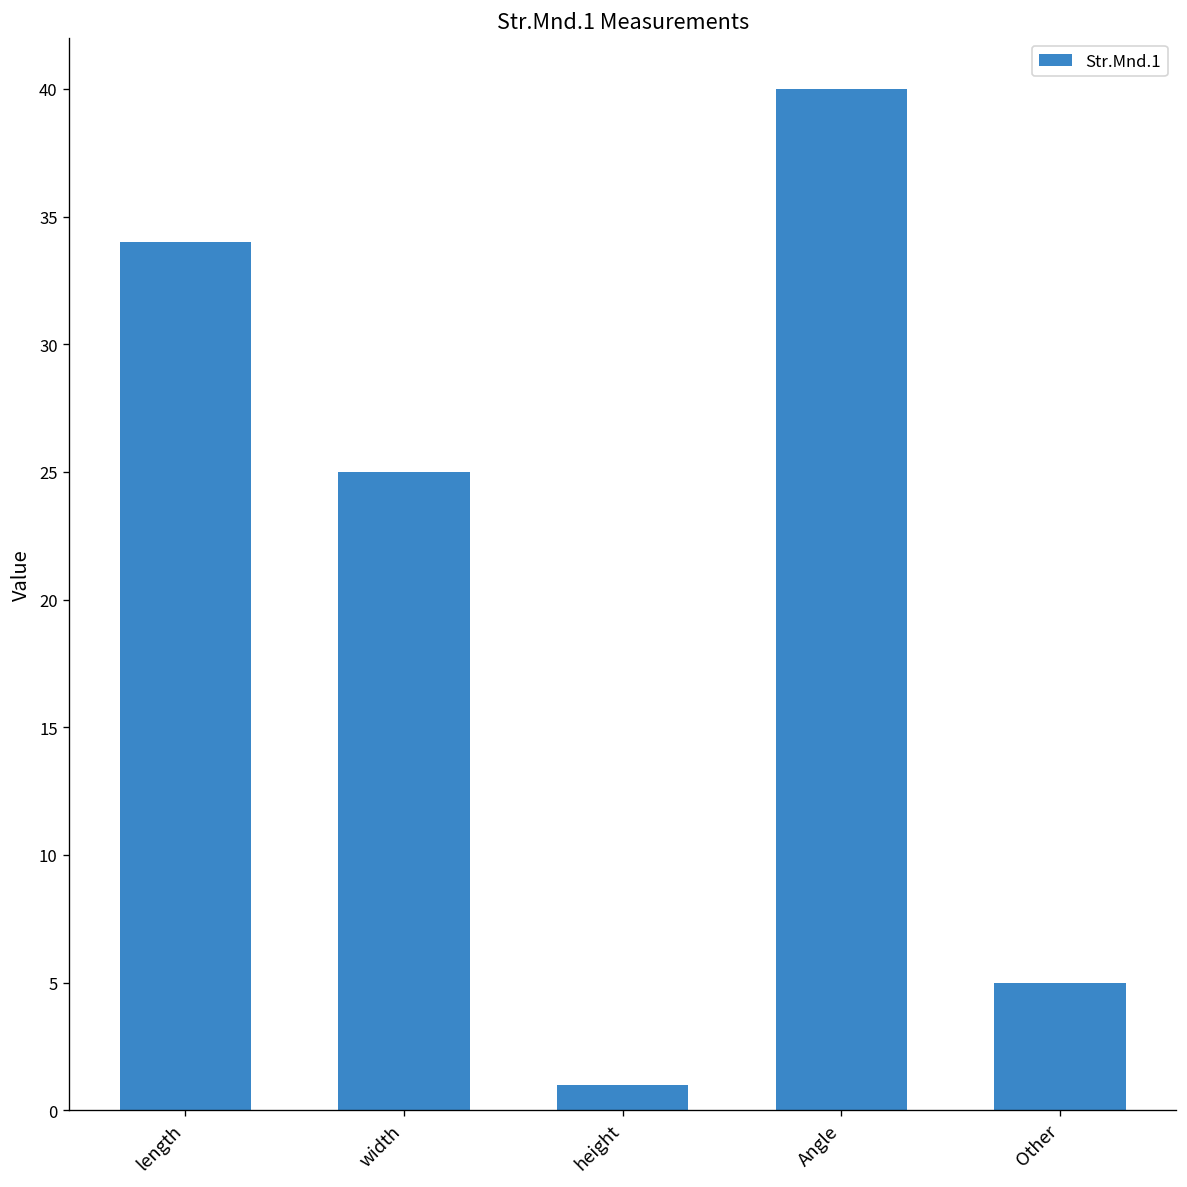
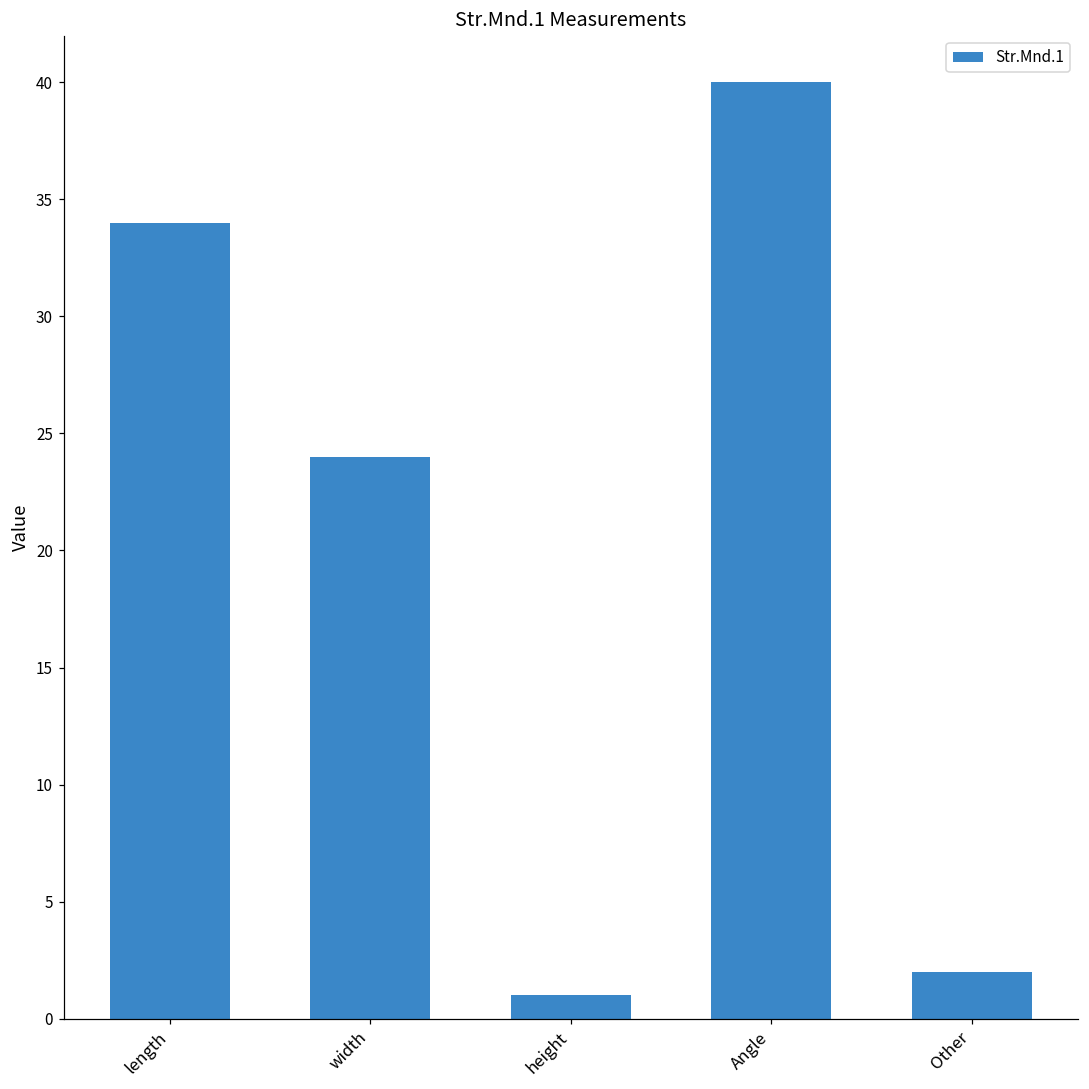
width: 25 -> 24
Other: 5 -> 2
